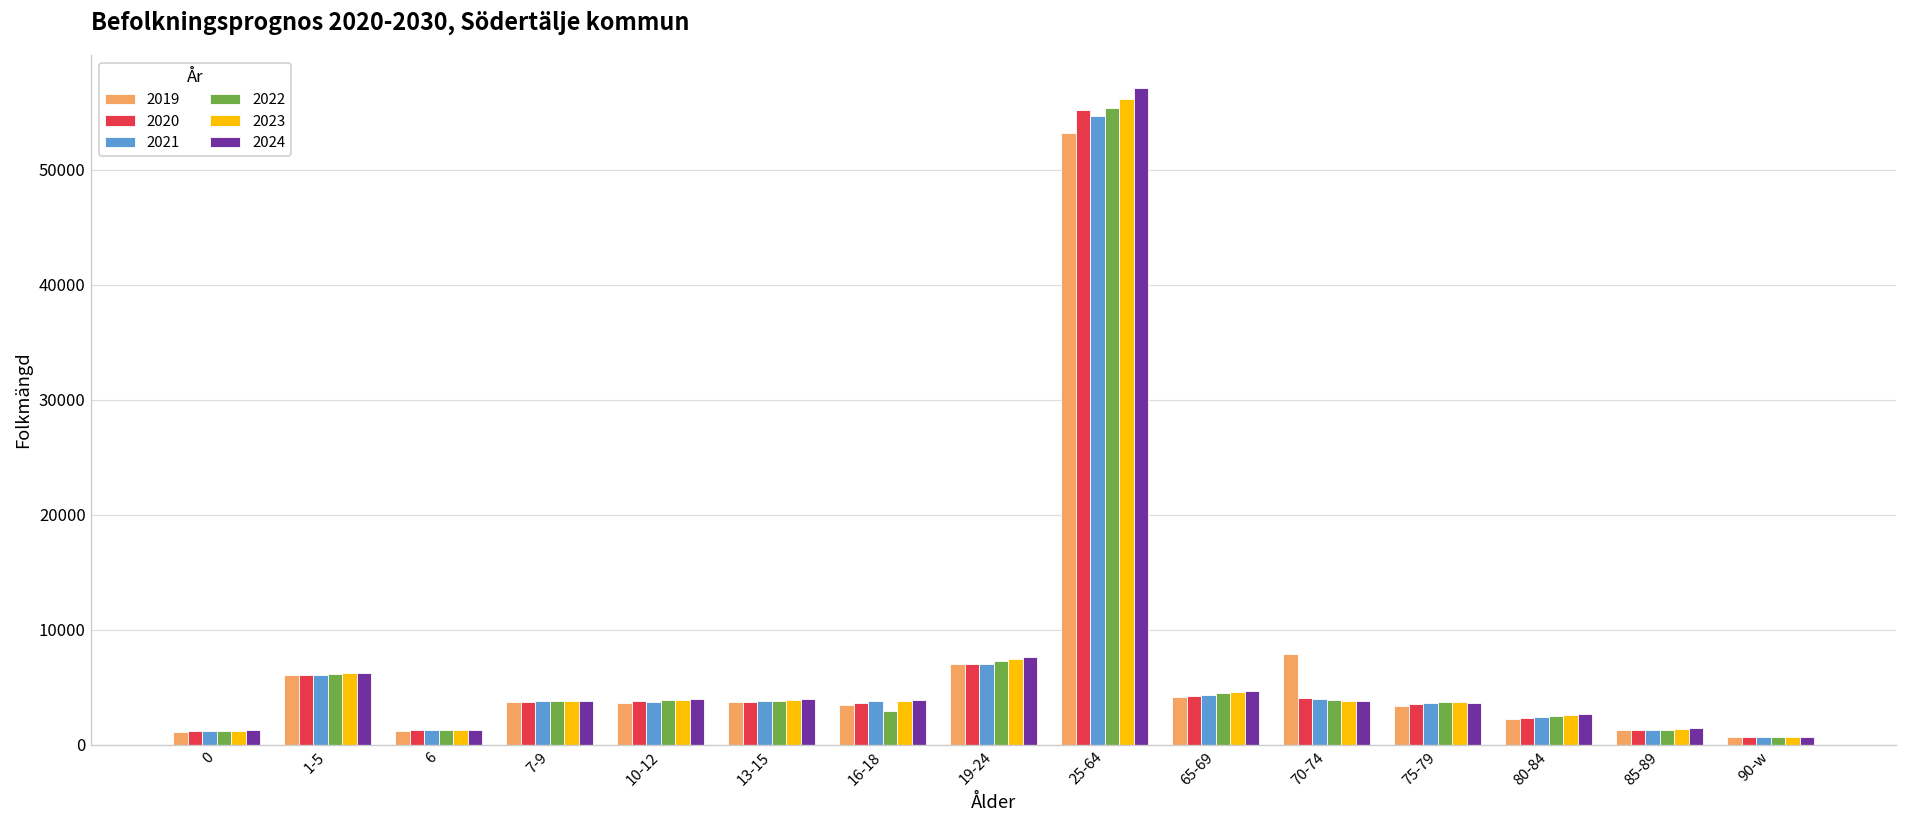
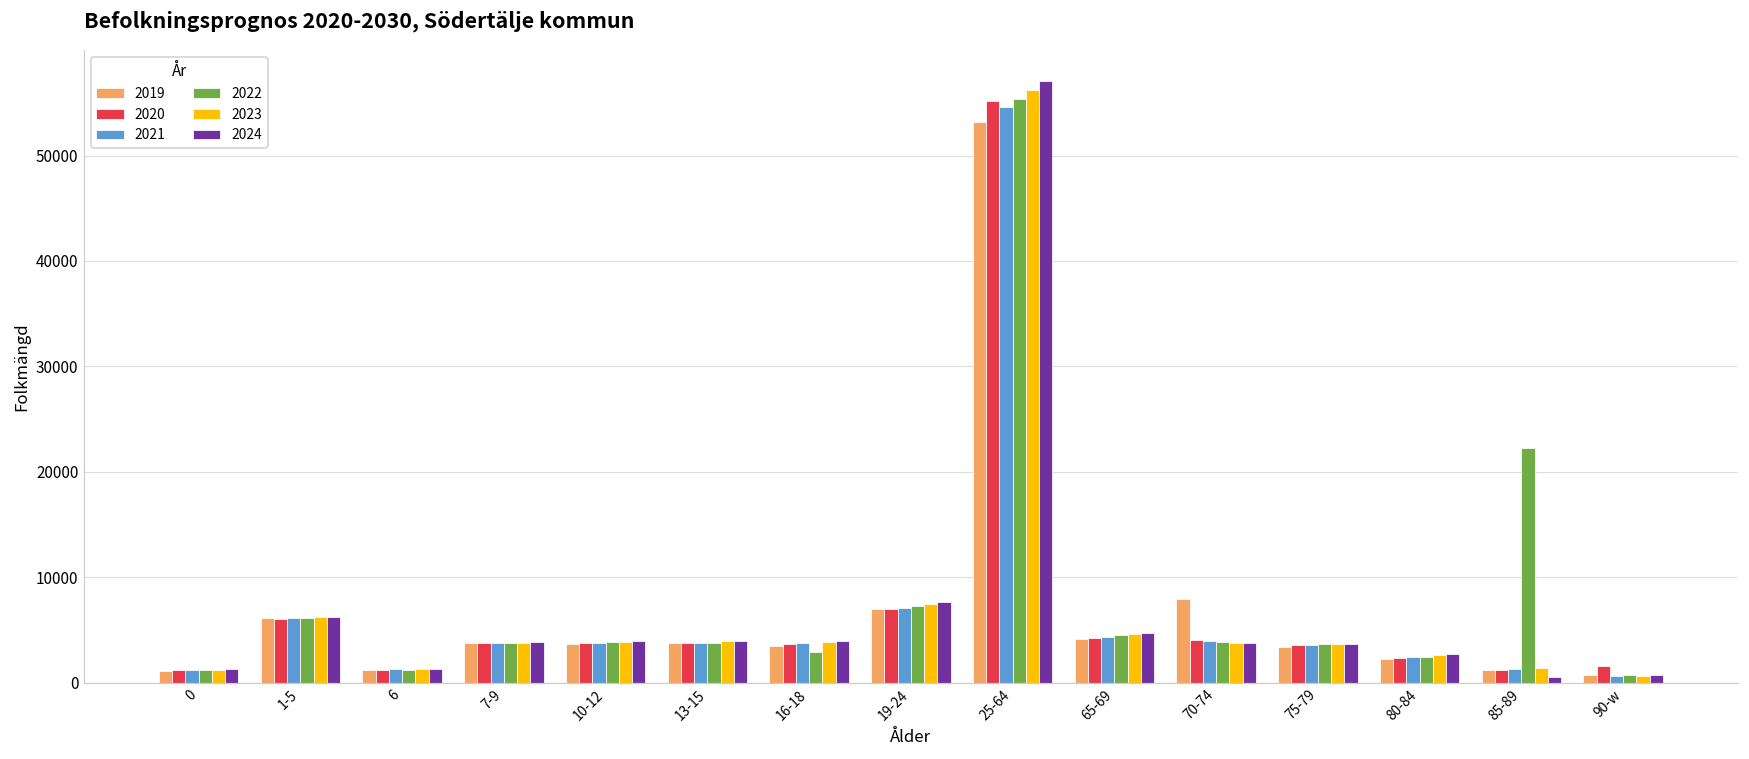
2022, 85-89: 1000 -> 22000
2024, 85-89: 1000 -> 0
2020, 90-w: 1000 -> 2000
